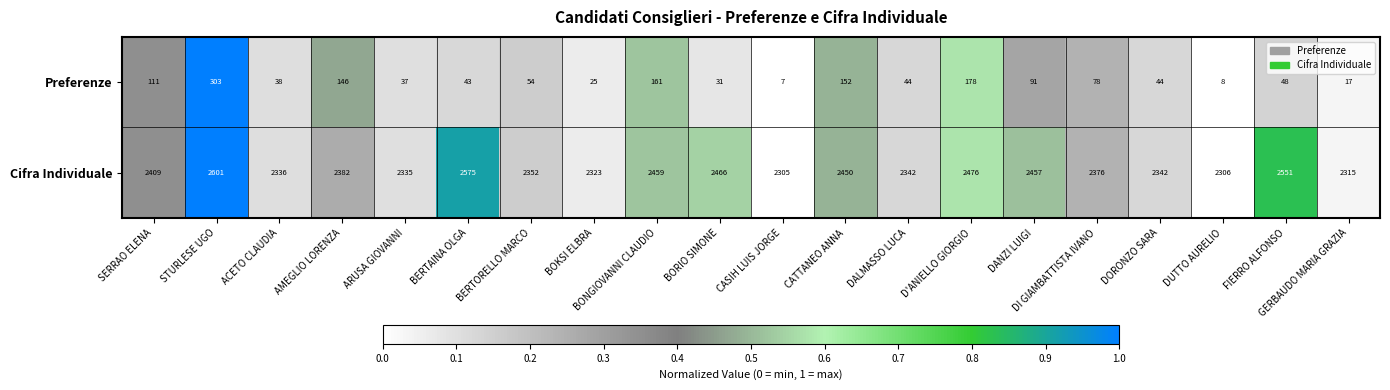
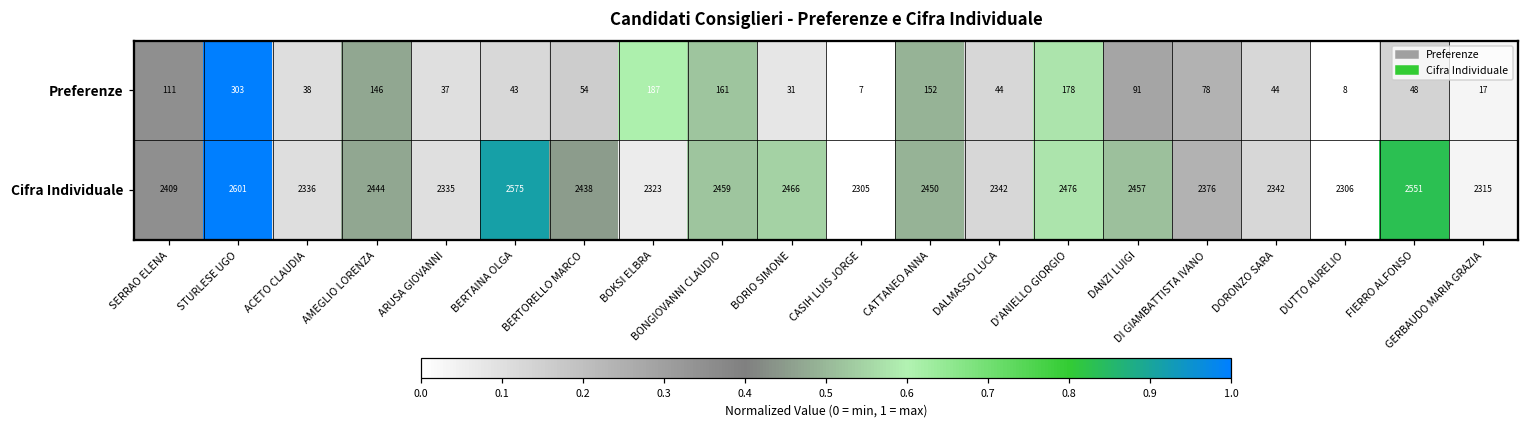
Preferenze, BOKSI ELBRA: 25 -> 187
Cifra Individuale, AMEGLIO LORENZA: 2382 -> 2444
Cifra Individuale, BERTORELLO MARCO: 2352 -> 2438
